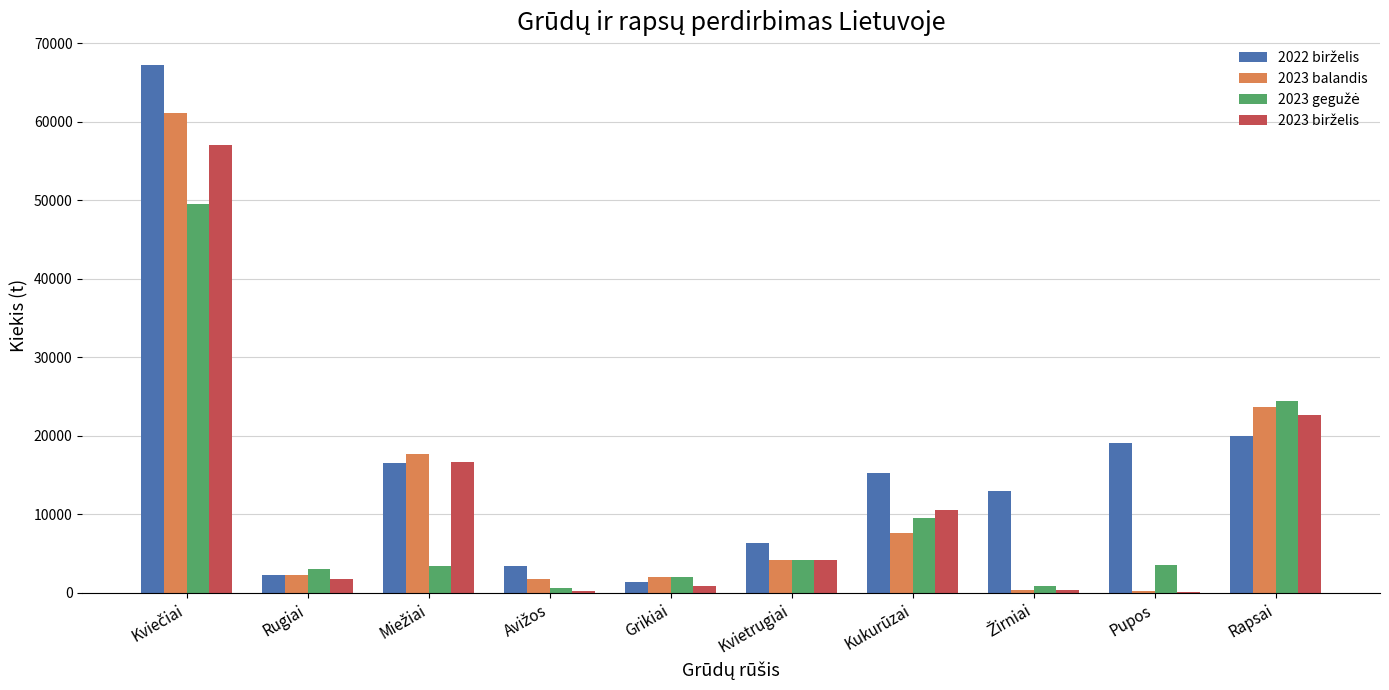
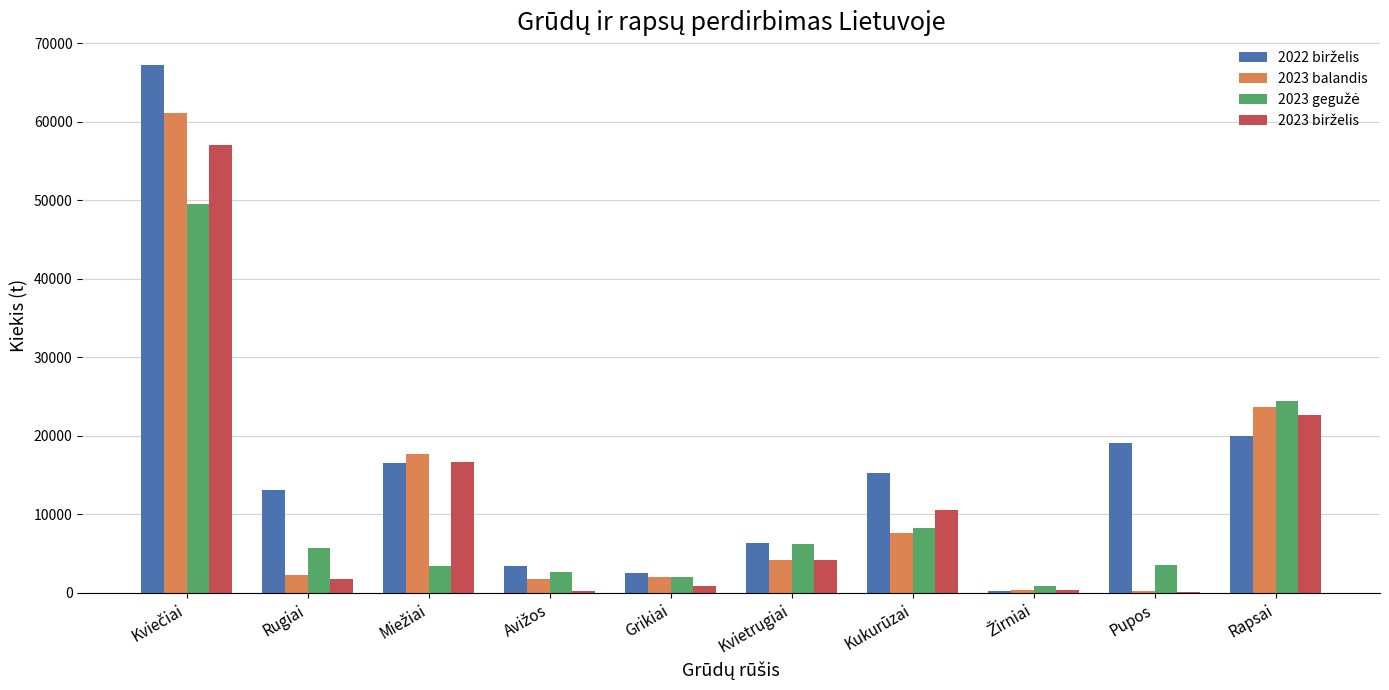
2022 birželis, Rugiai: 2000 -> 13000
2023 gegužė, Rugiai: 3000 -> 6000
2023 gegužė, Avižos: 1000 -> 3000
2022 birželis, Grikiai: 1000 -> 2000
2023 gegužė, Kvietrugiai: 4000 -> 6000
2023 gegužė, Kukurūzai: 10000 -> 8000
2022 birželis, Žirniai: 13000 -> 0
